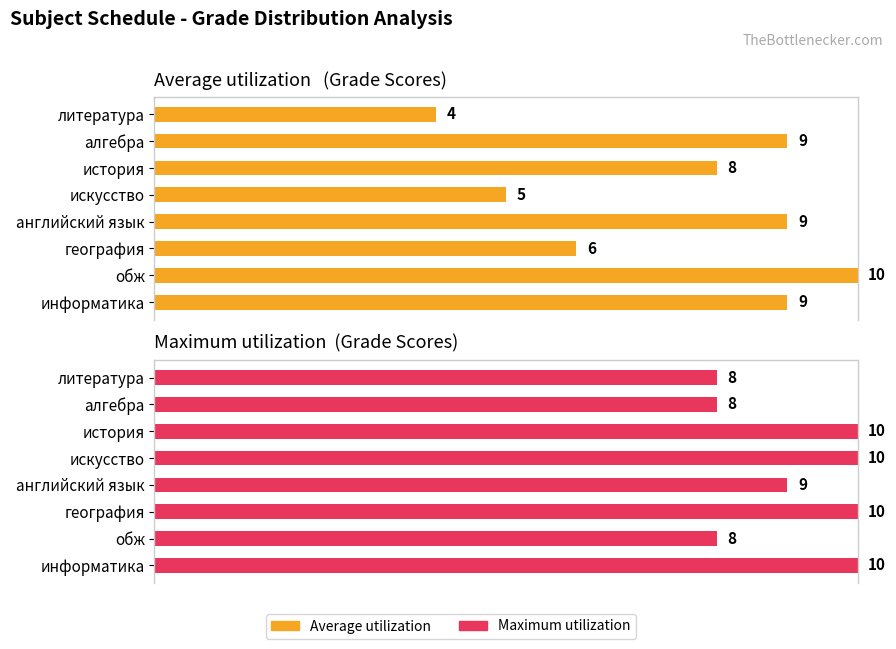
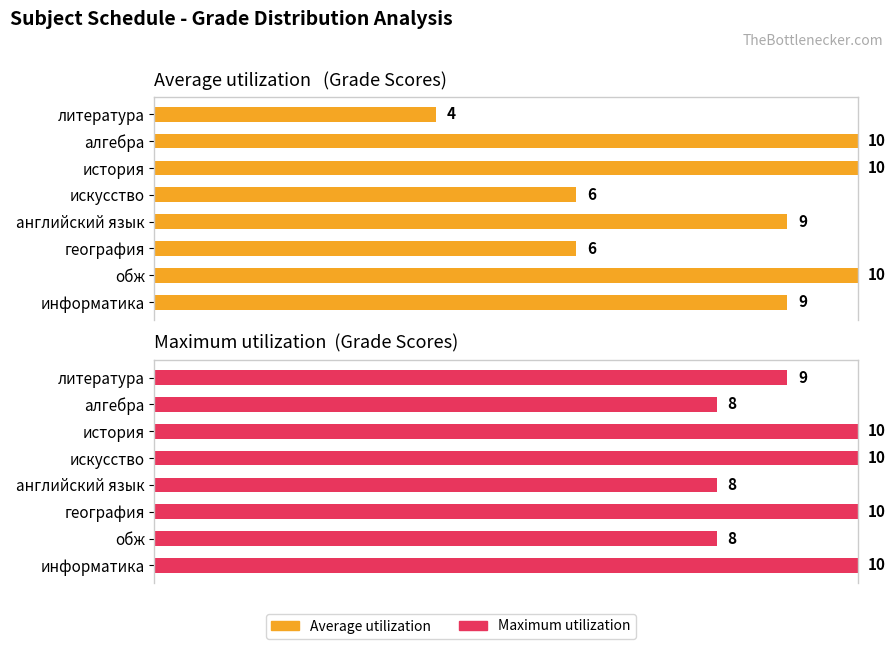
Average utilization (Grade Scores), алгебра: 9 -> 10
Average utilization (Grade Scores), история: 8 -> 10
Average utilization (Grade Scores), искусство: 5 -> 6
Maximum utilization (Grade Scores), литература: 8 -> 9
Maximum utilization (Grade Scores), английский язык: 9 -> 8
